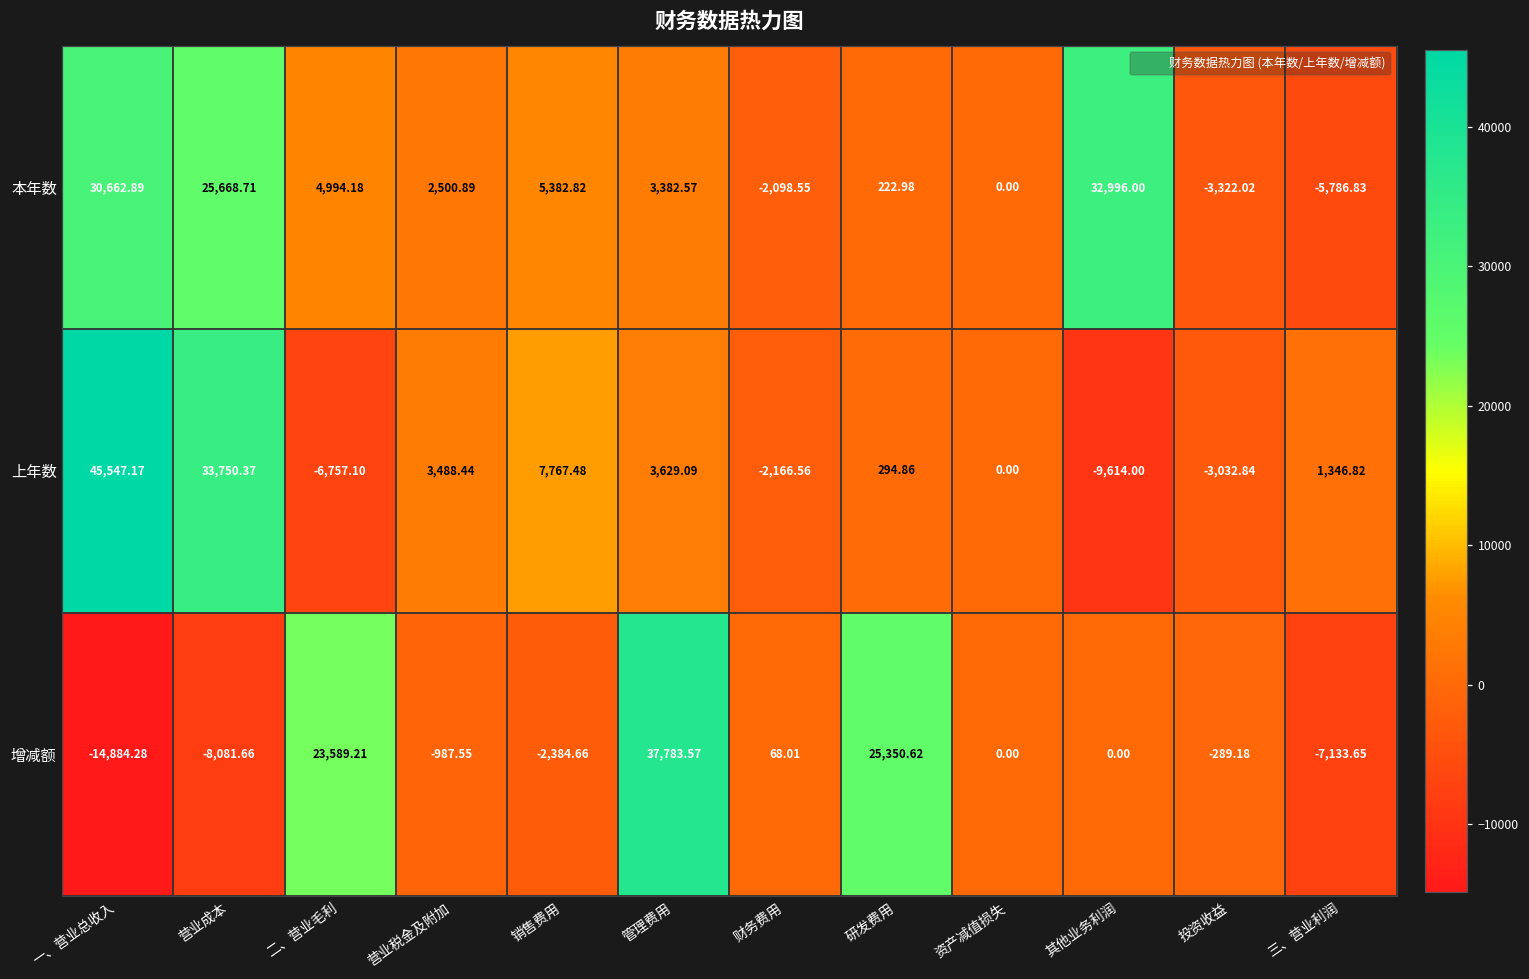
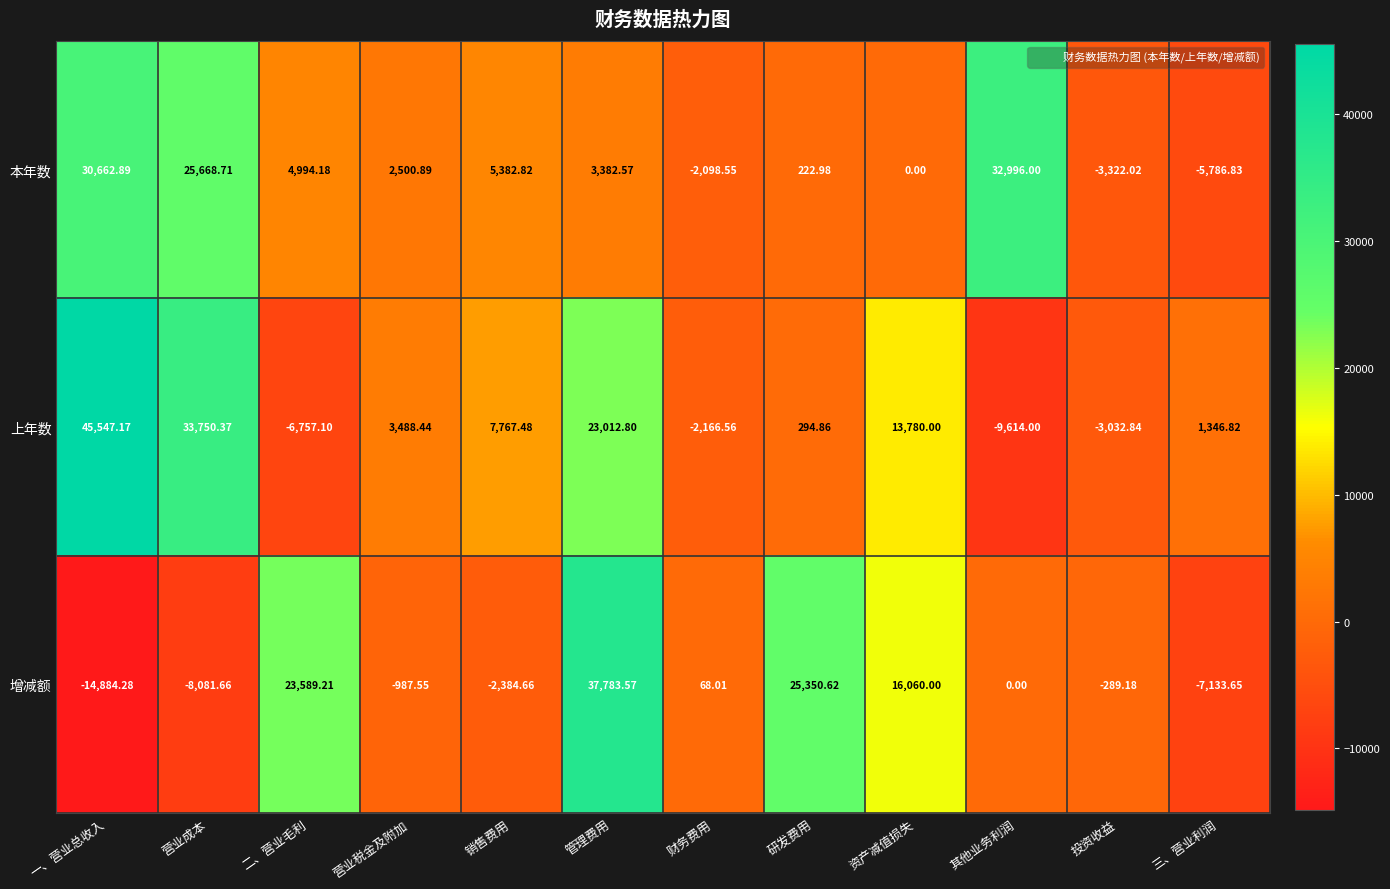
上年数, 管理费用: 3,629.09 -> 23,012.80
上年数, 资产减值损失: 0.00 -> 13,780.00
增减额, 资产减值损失: 0.00 -> 16,060.00
